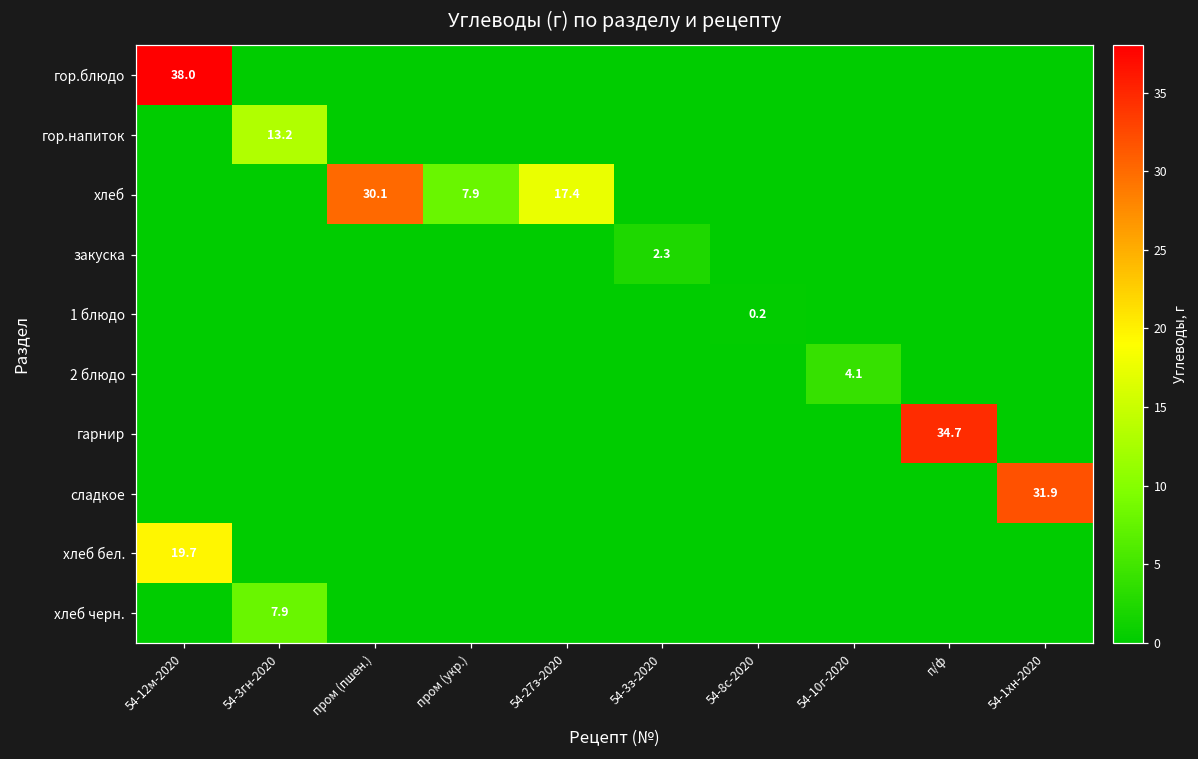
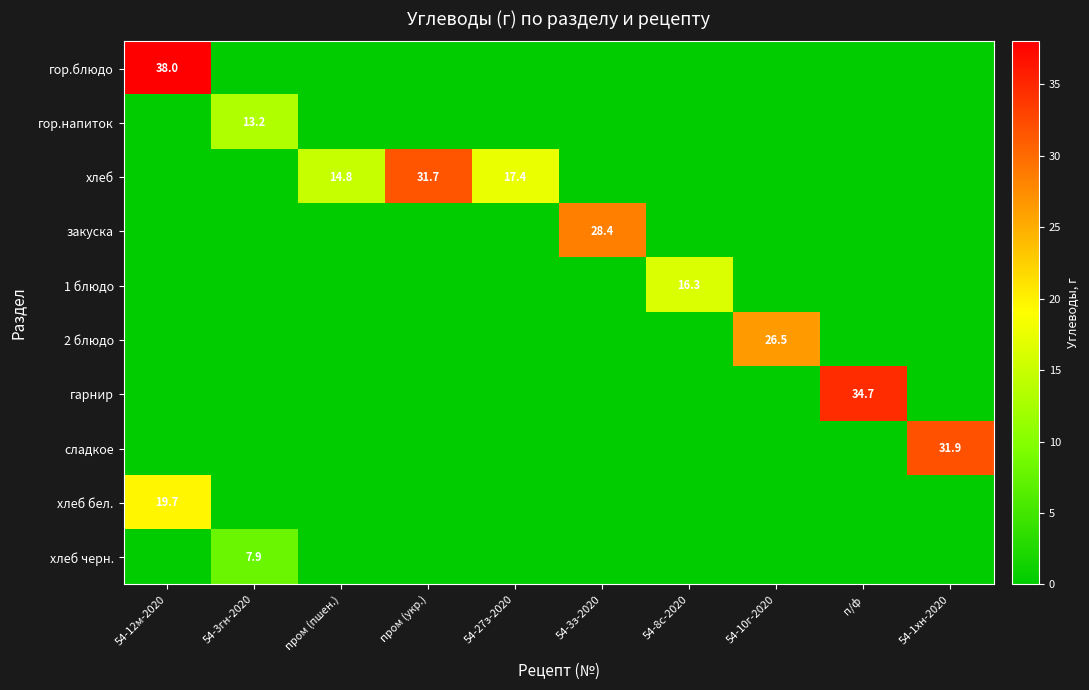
хлеб, пром (пшен.): 30.1 -> 14.8
хлеб, пром (укр.): 7.9 -> 31.7
закуска, 54-3з-2020: 2.3 -> 28.4
1 блюдо, 54-8с-2020: 0.2 -> 16.3
2 блюдо, 54-10г-2020: 4.1 -> 26.5
